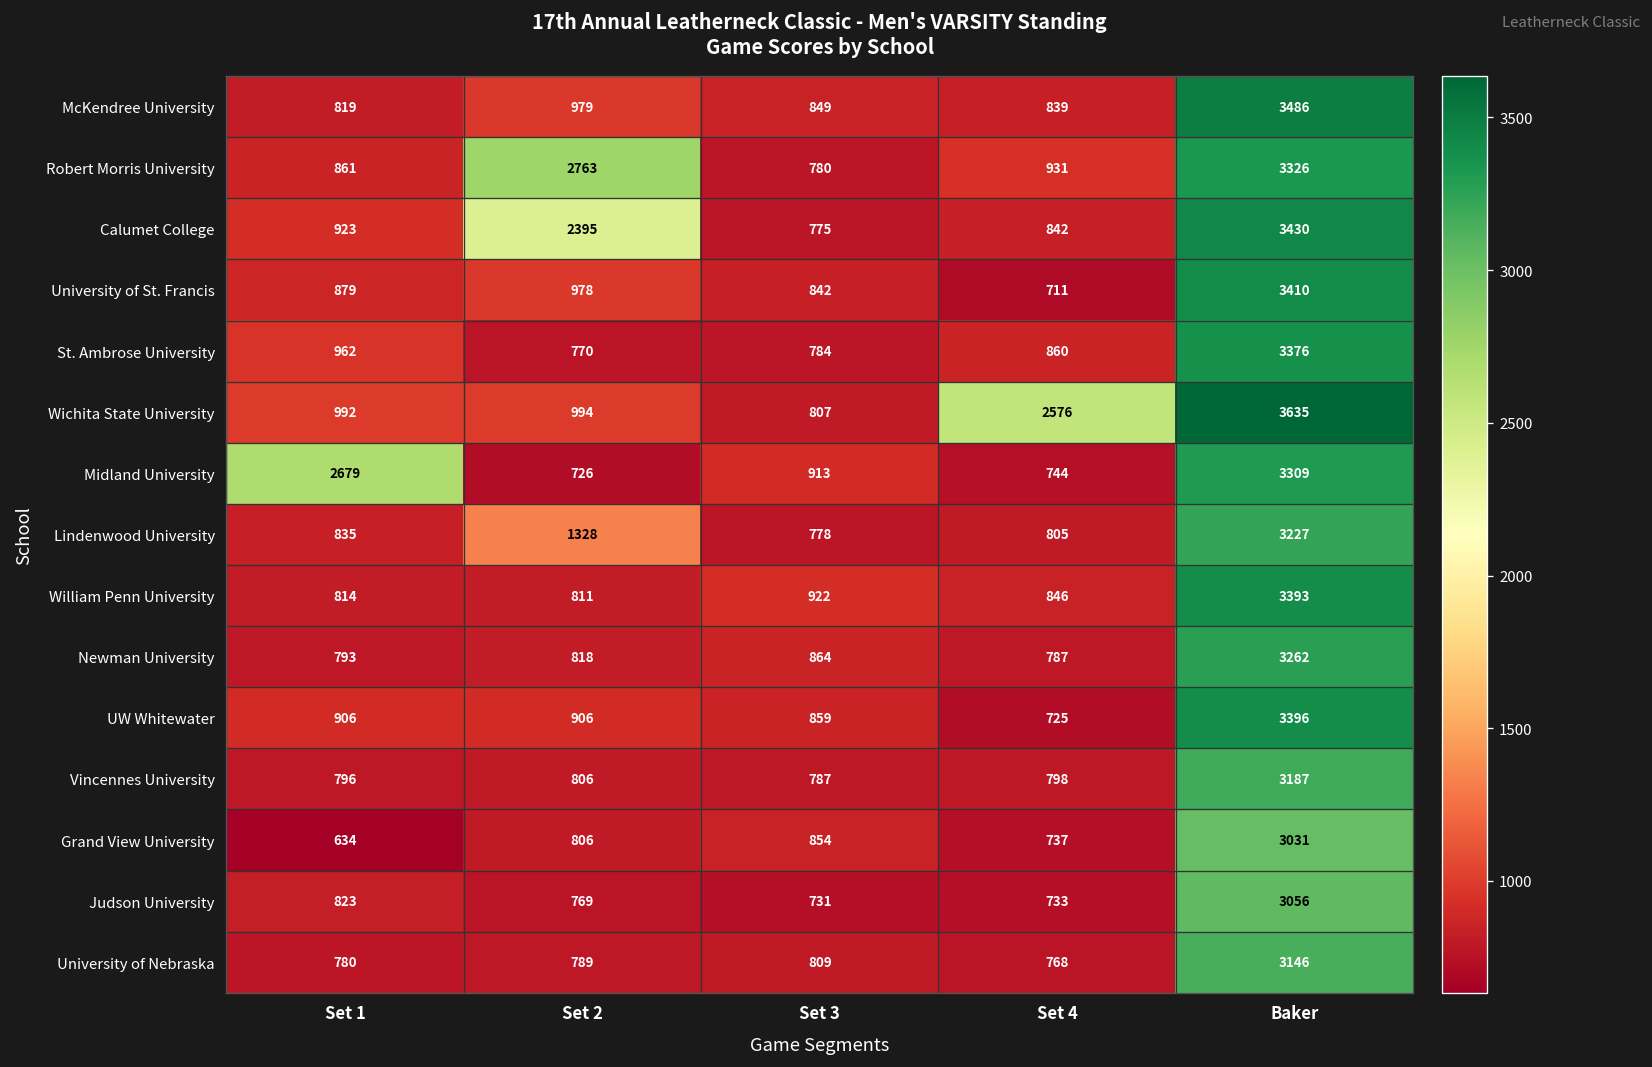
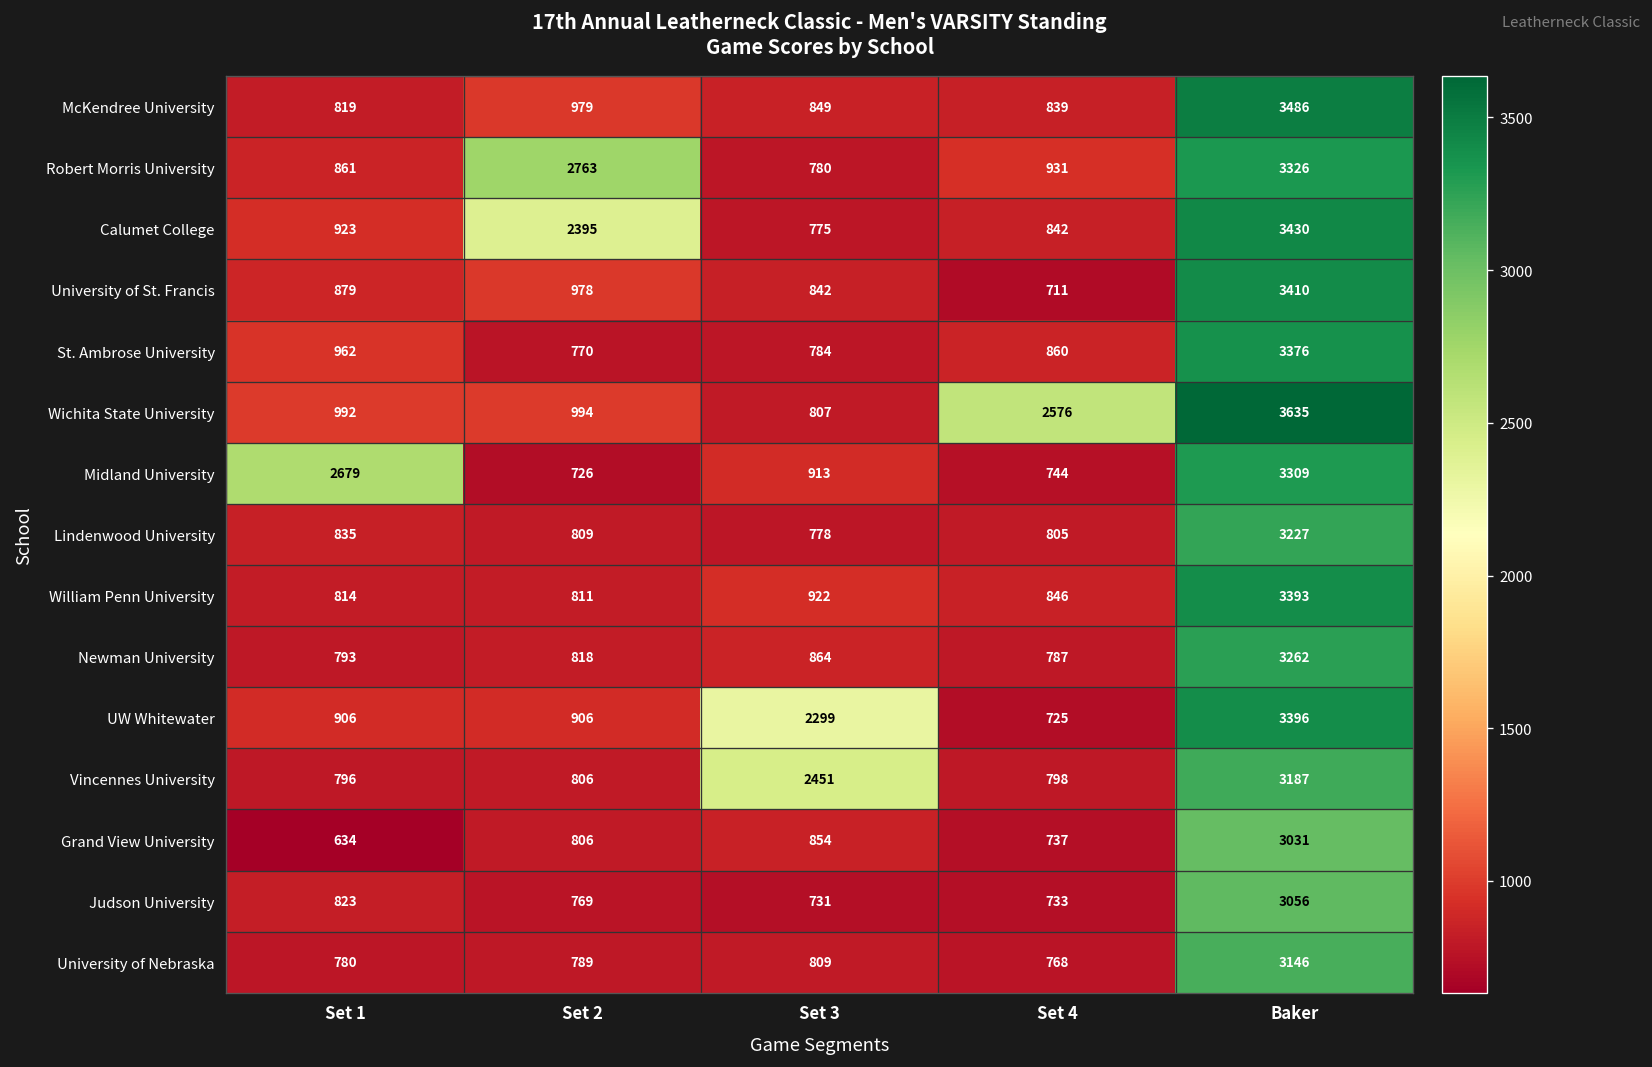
Lindenwood University, Set 2: 1328 -> 809
UW Whitewater, Set 3: 859 -> 2299
Vincennes University, Set 3: 787 -> 2451
